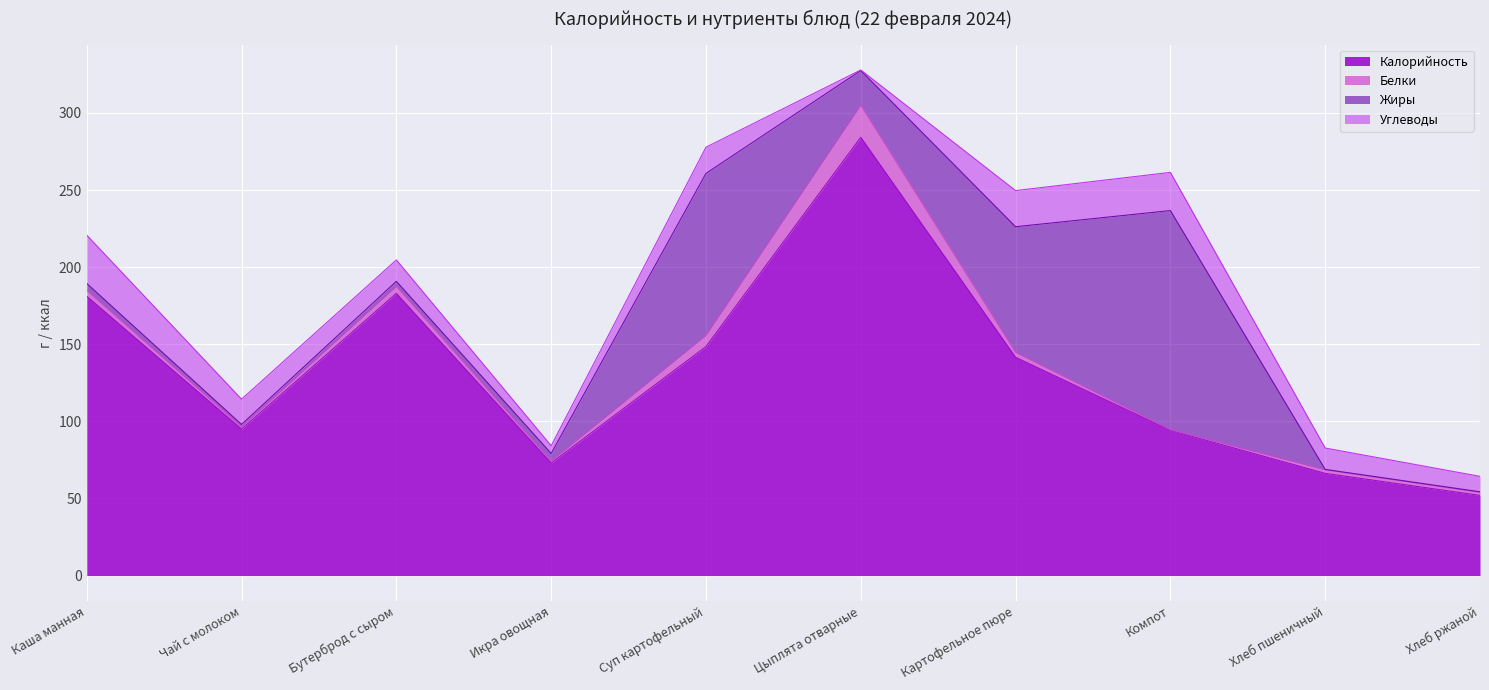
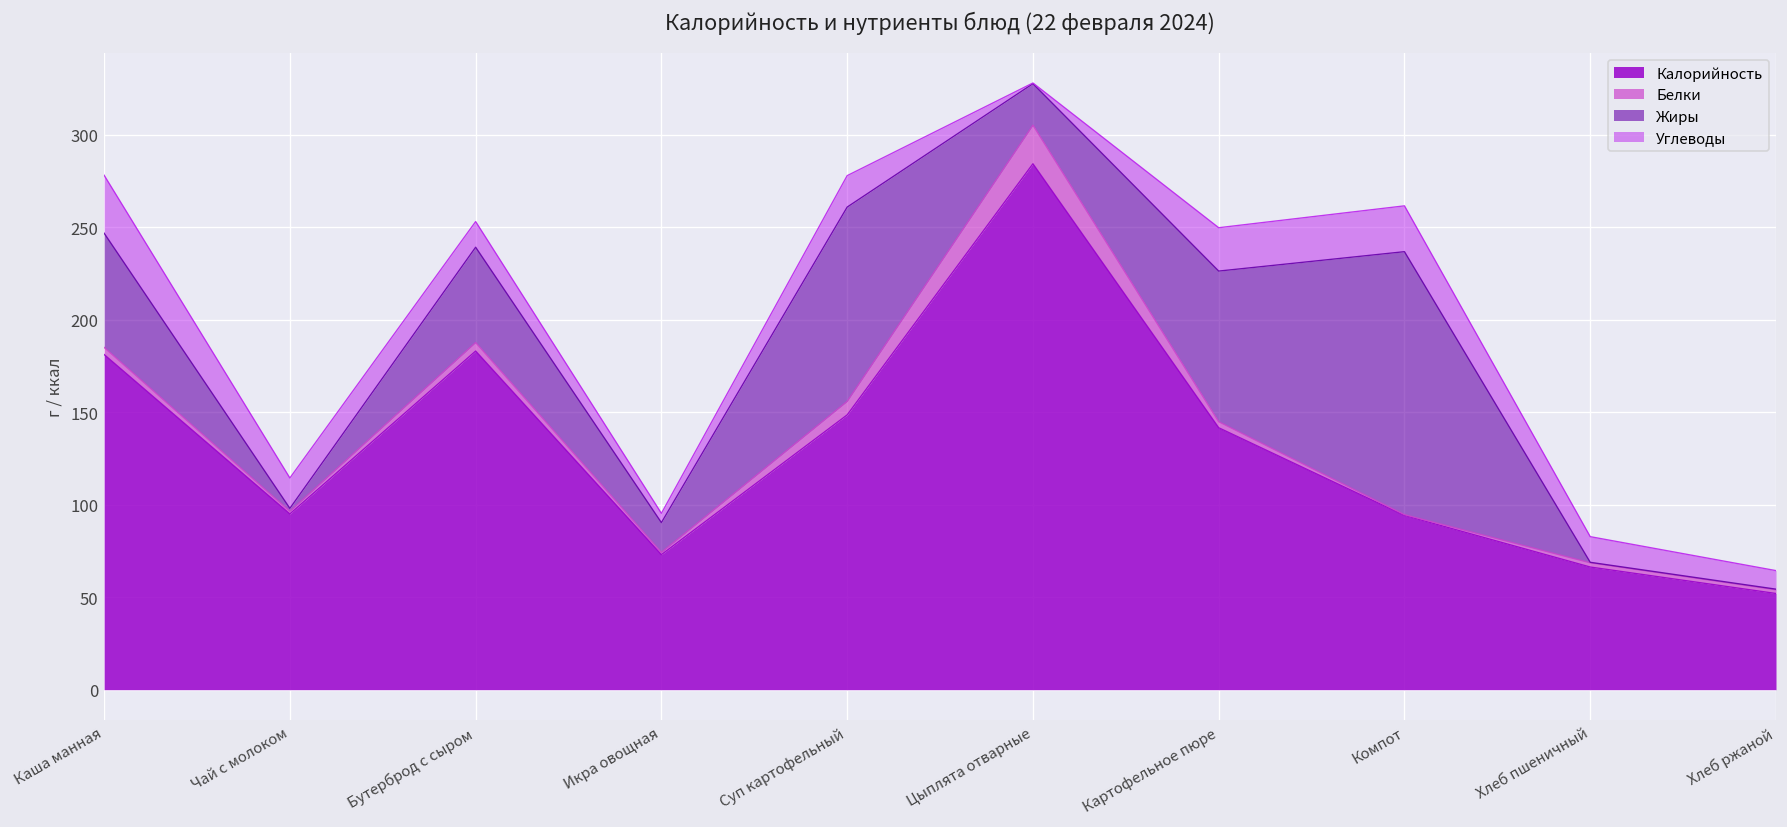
Жиры, Каша манная: 4 -> 62
Жиры, Бутерброд с сыром: 3 -> 52
Жиры, Икра овощная: 5 -> 16
